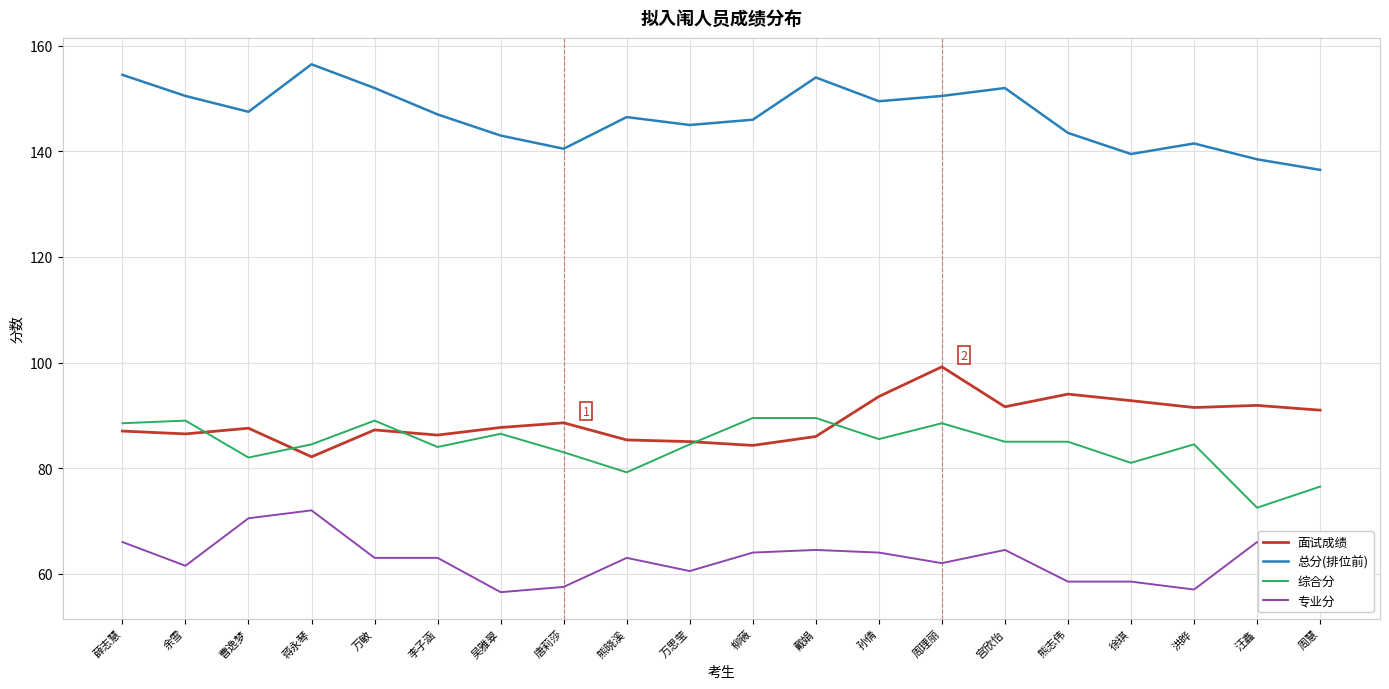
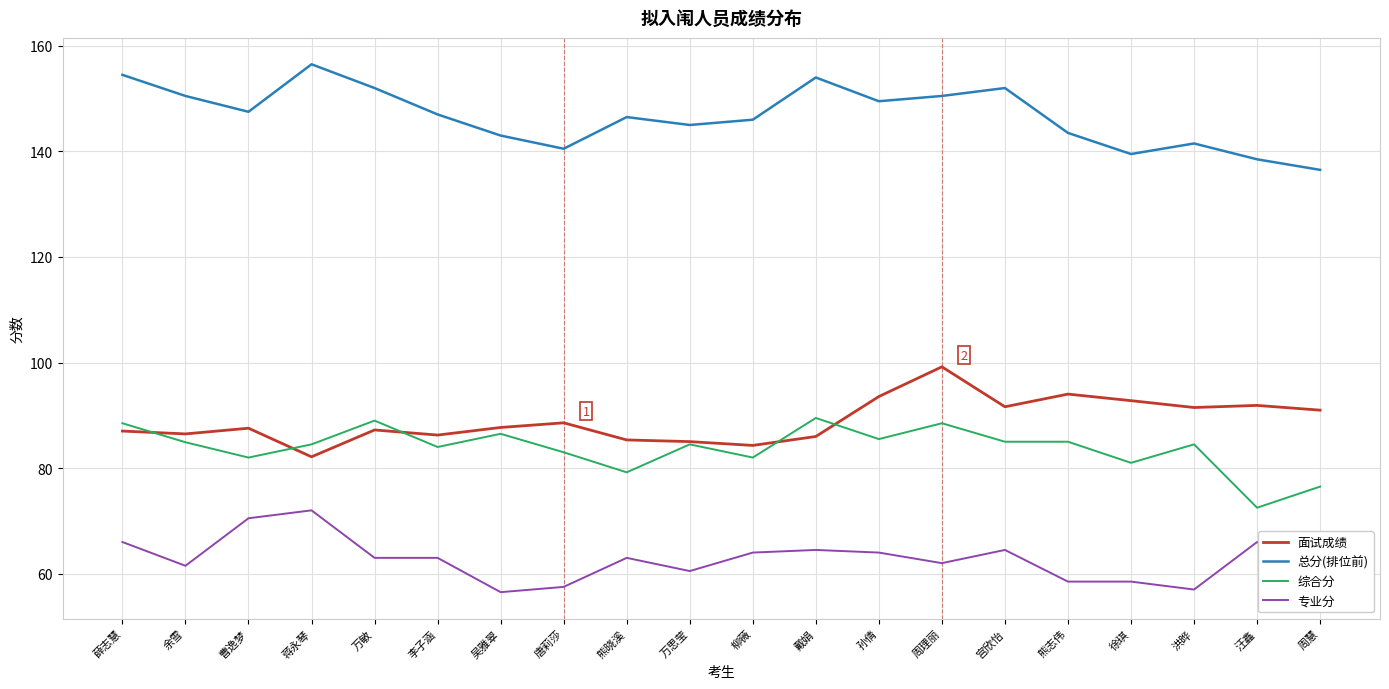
综合分, 余雪: 89 -> 85
综合分, 柳薇: 90 -> 82
